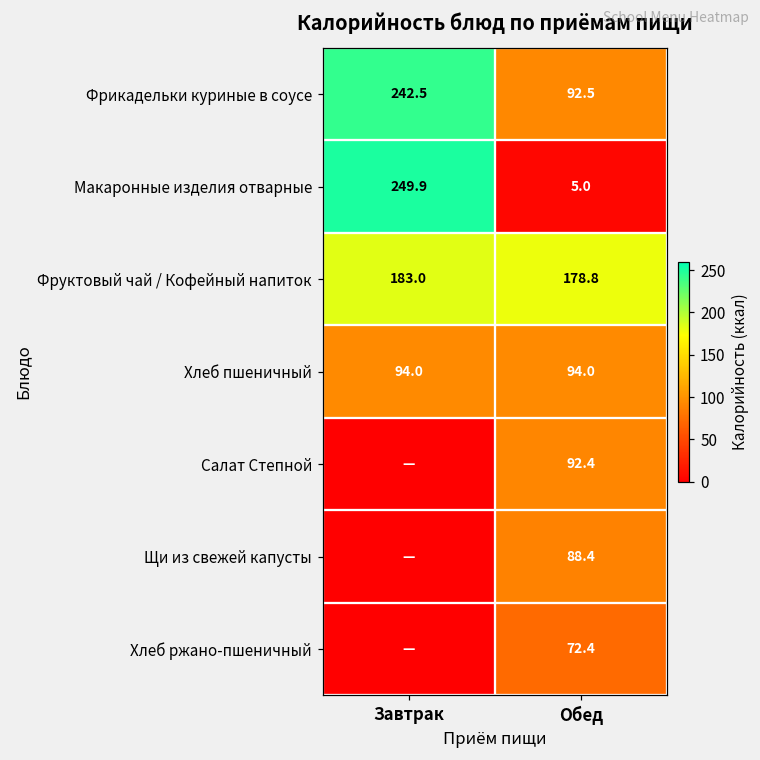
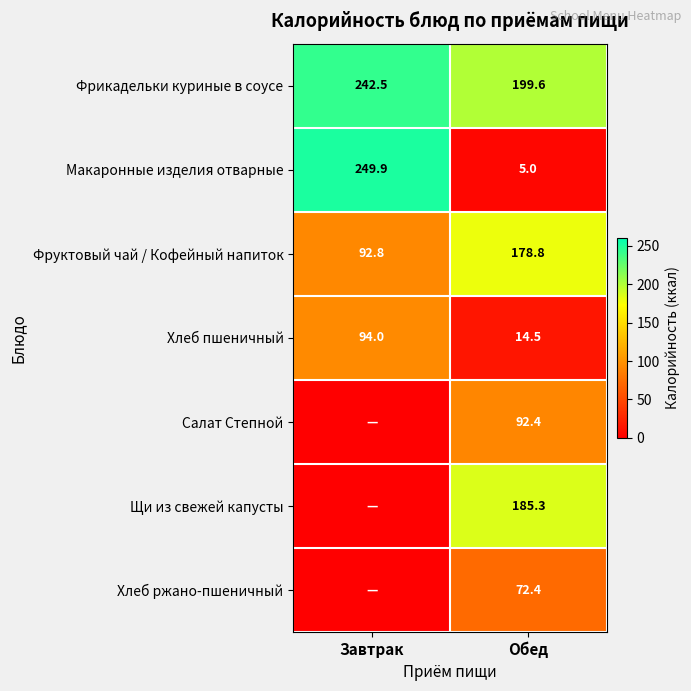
Фрикадельки куриные в соусе, Обед: 92.5 -> 199.6
Фруктовый чай / Кофейный напиток, Завтрак: 183.0 -> 92.8
Хлеб пшеничный, Обед: 94.0 -> 14.5
Щи из свежей капусты, Обед: 88.4 -> 185.3
